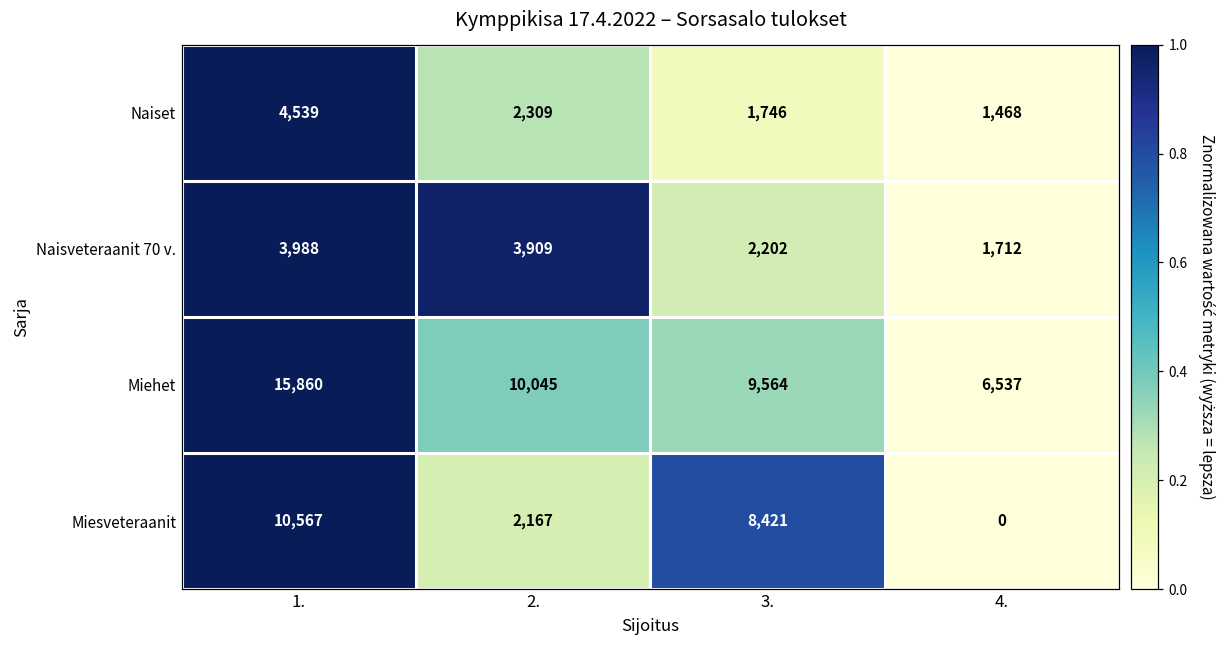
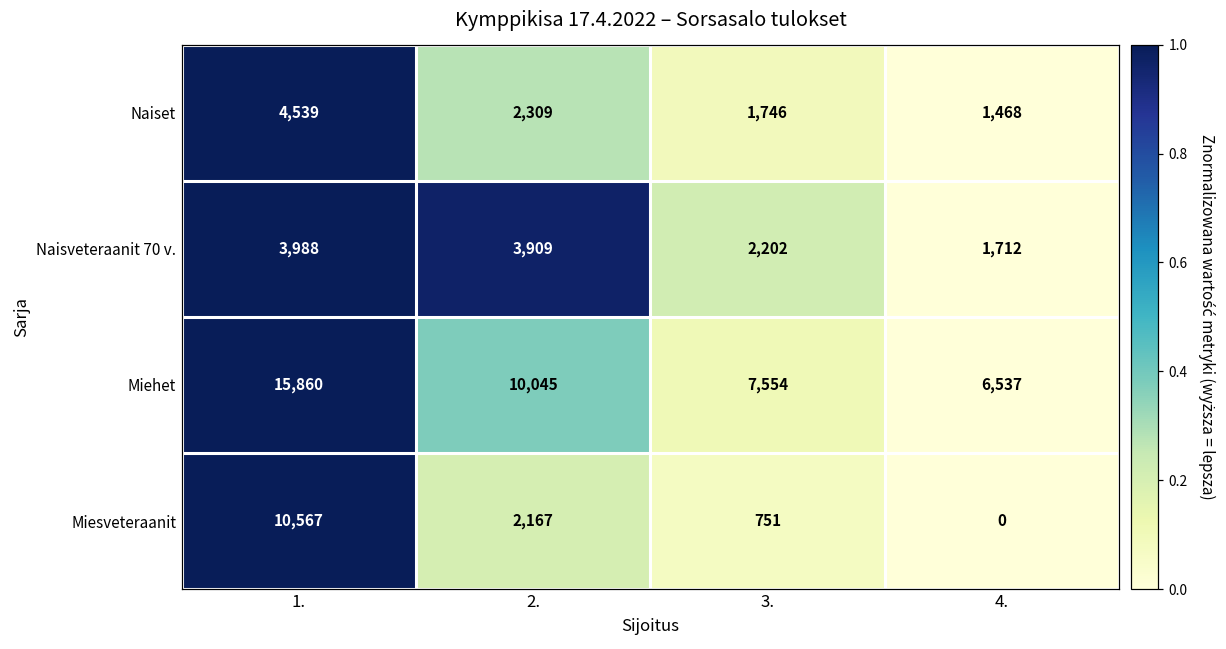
Miehet, 3.: 9,564 -> 7,554
Miesveteraanit, 3.: 8,421 -> 751
